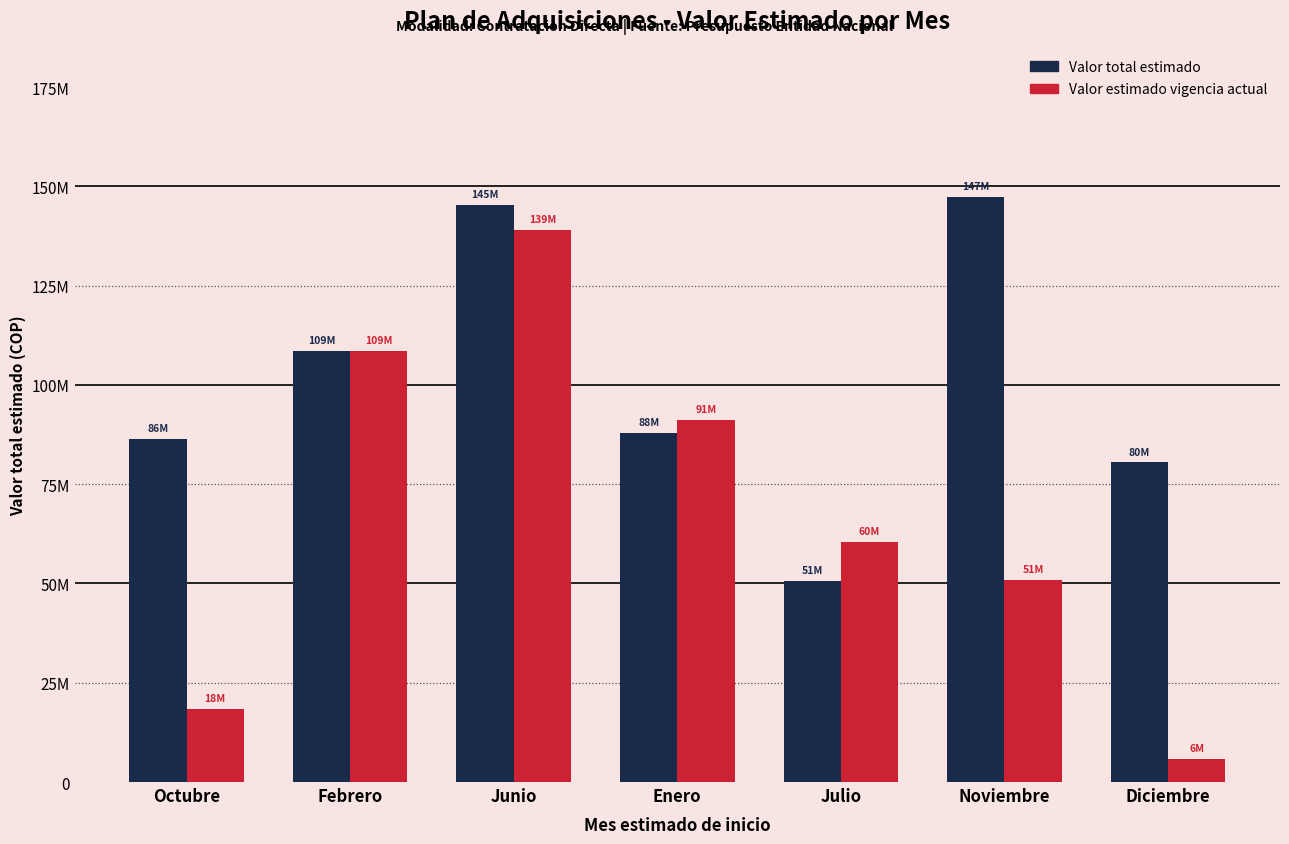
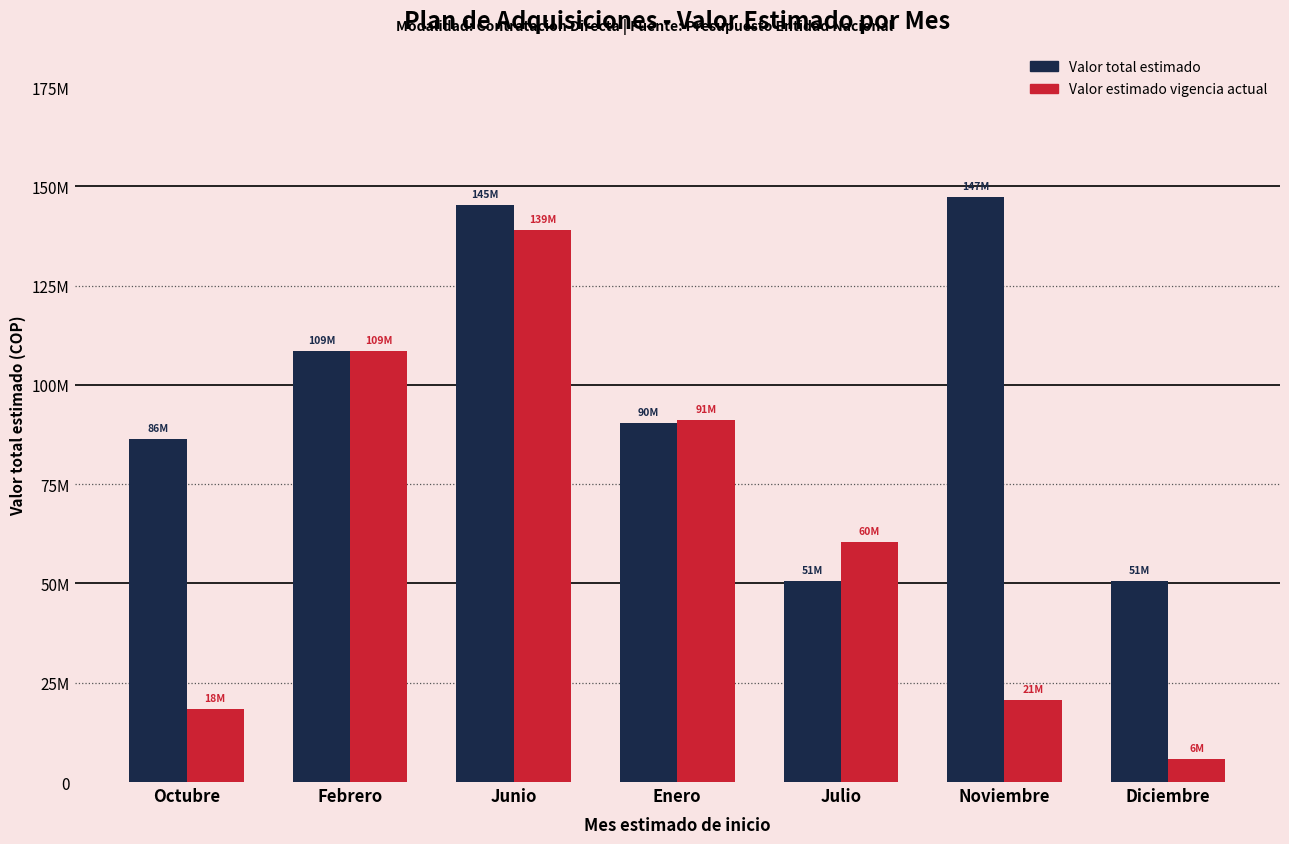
Valor total estimado, Enero: 88M -> 90M
Valor estimado vigencia actual, Noviembre: 51M -> 21M
Valor total estimado, Diciembre: 80M -> 51M
